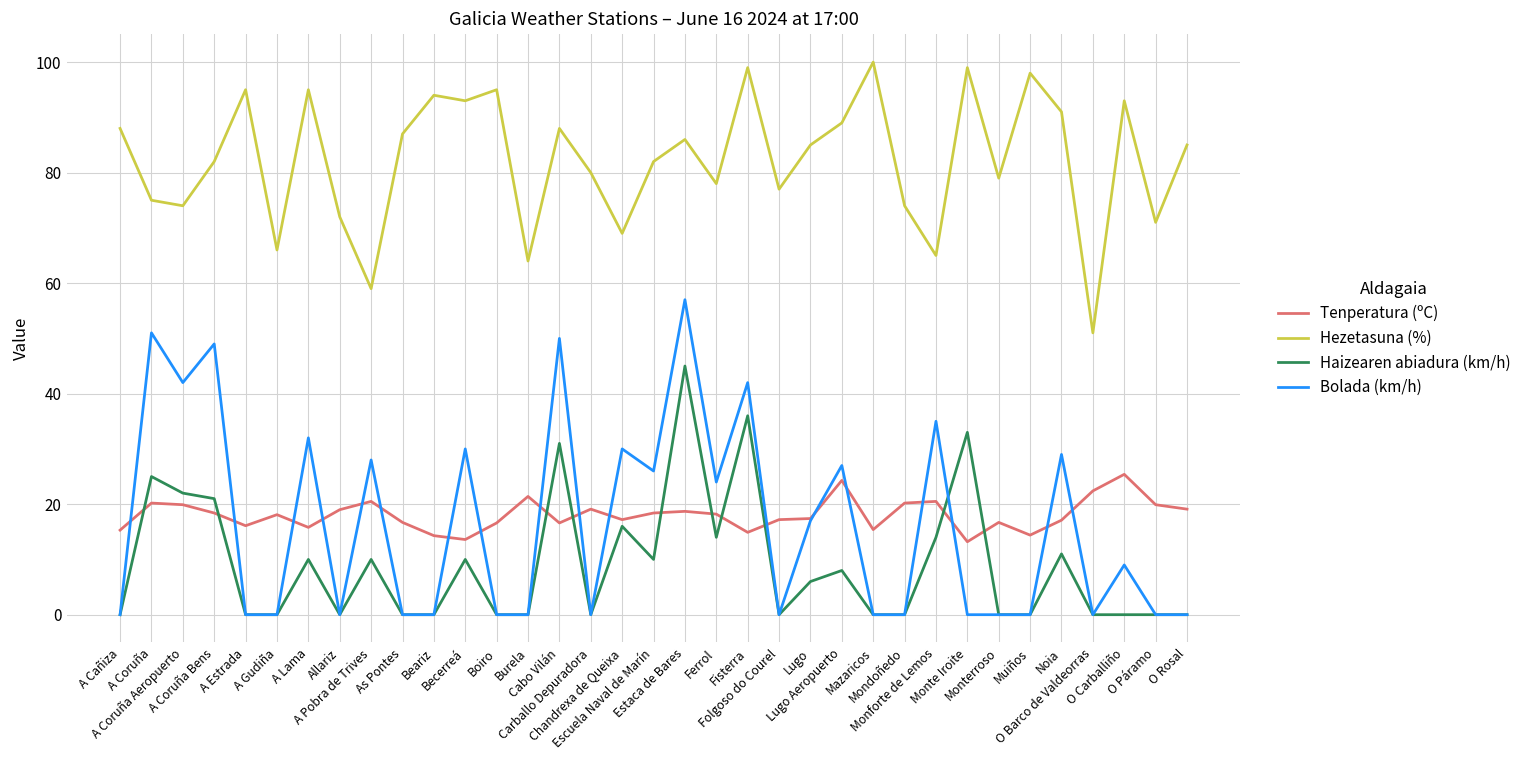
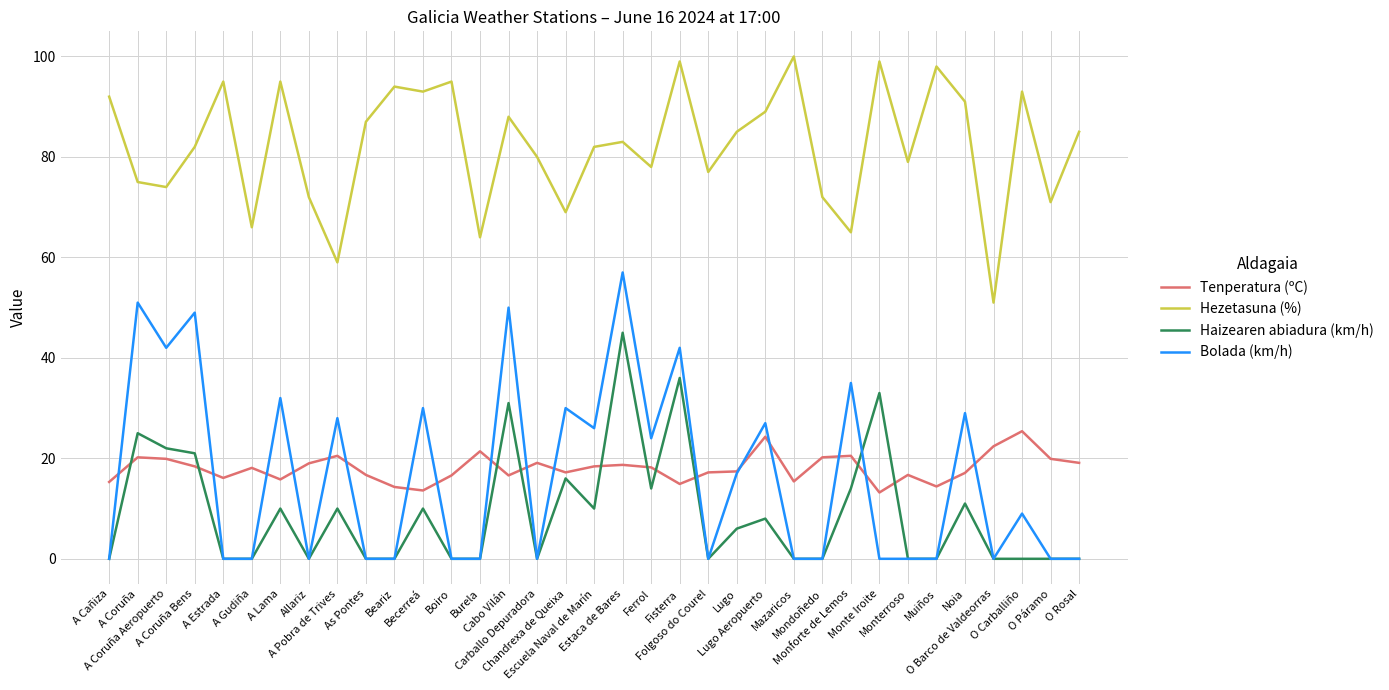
Hezetasuna (%), A Cañiza: 88 -> 92
Hezetasuna (%), Estaca de Bares: 86 -> 83
Hezetasuna (%), Mondoñedo: 74 -> 72
